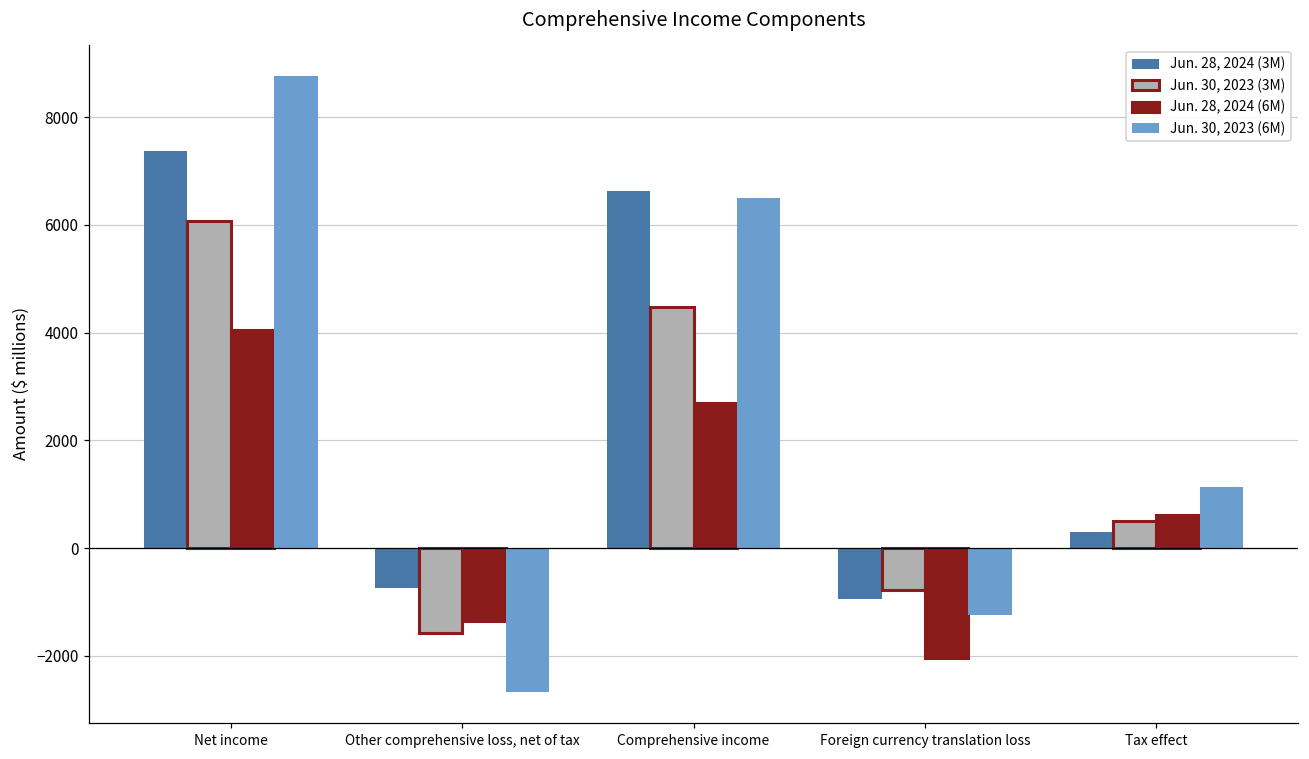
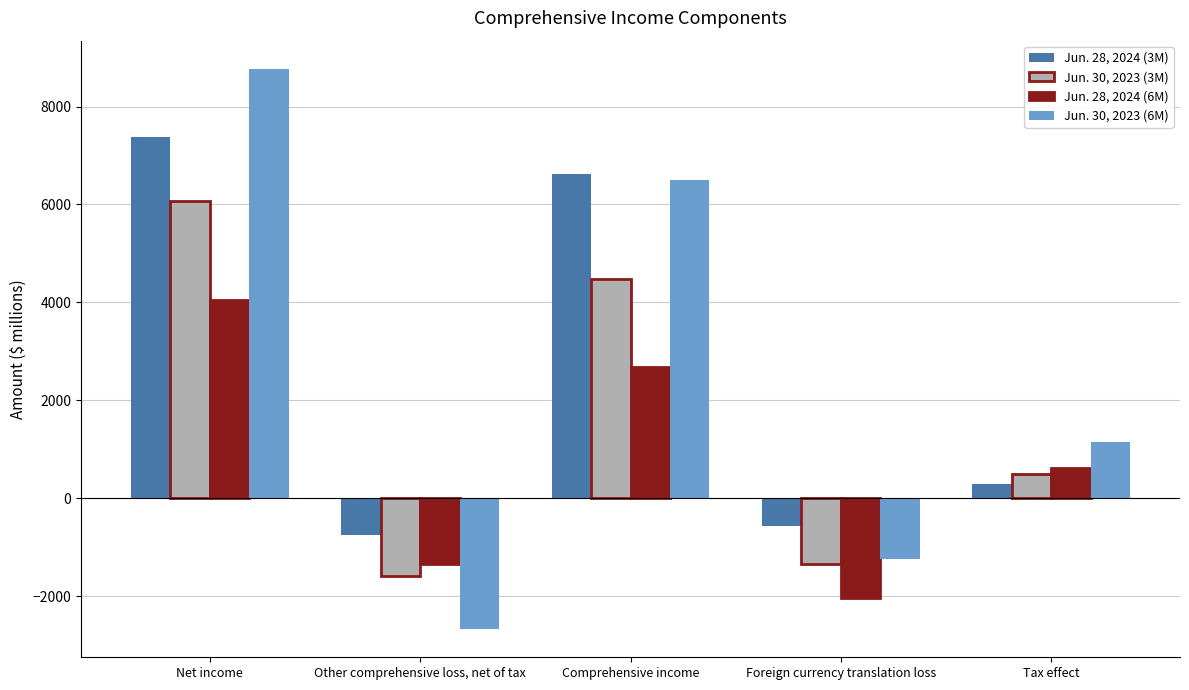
Jun. 28, 2024 (3M), Foreign currency translation loss: -900 -> -600
Jun. 30, 2023 (3M), Foreign currency translation loss: -800 -> -1300
